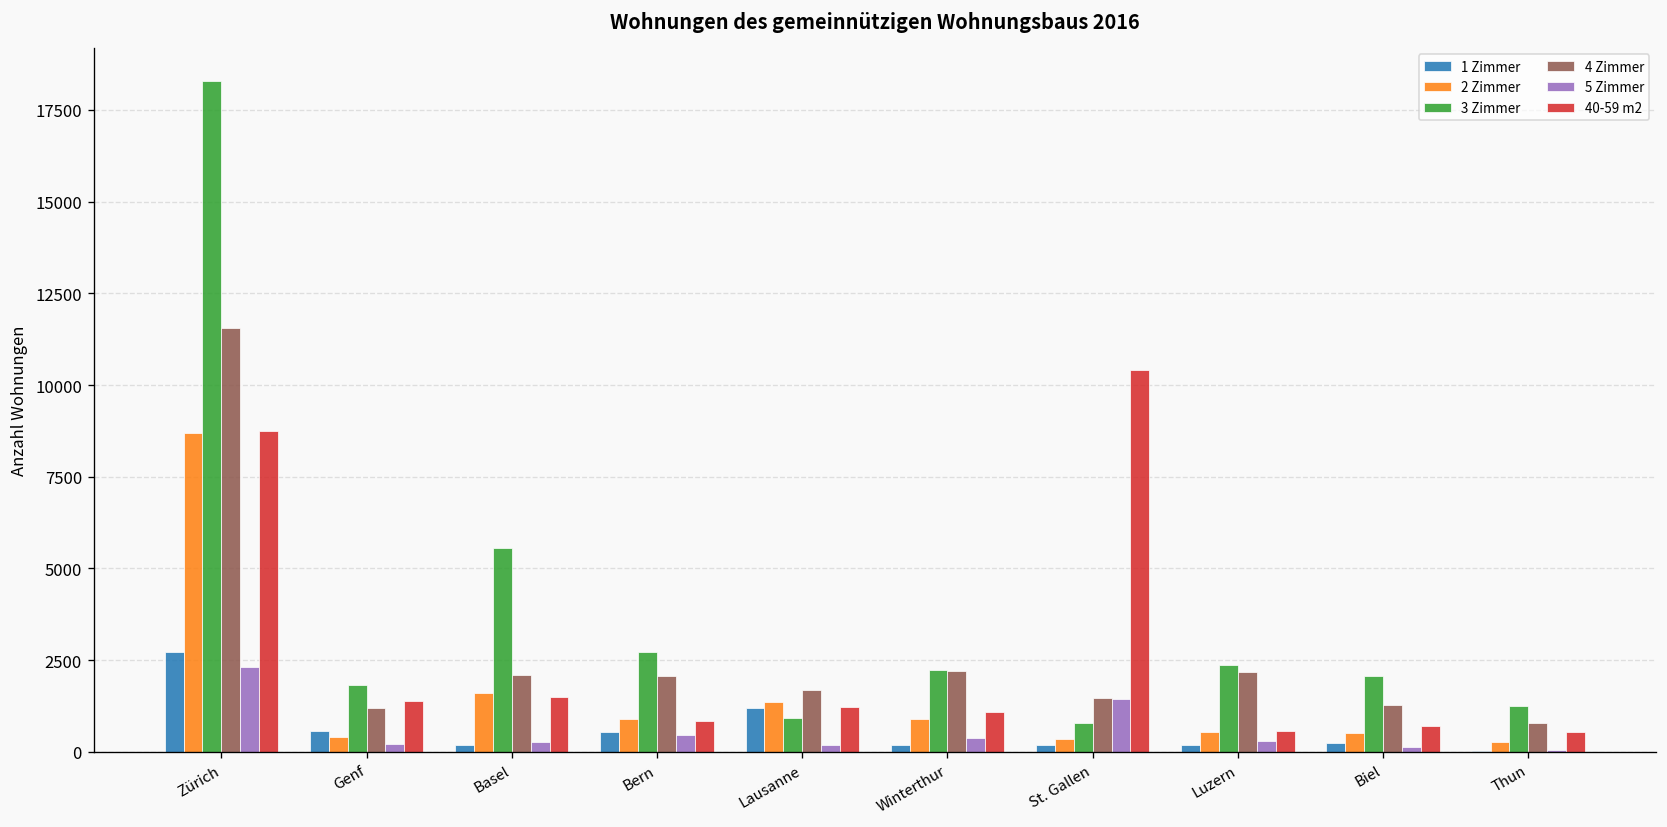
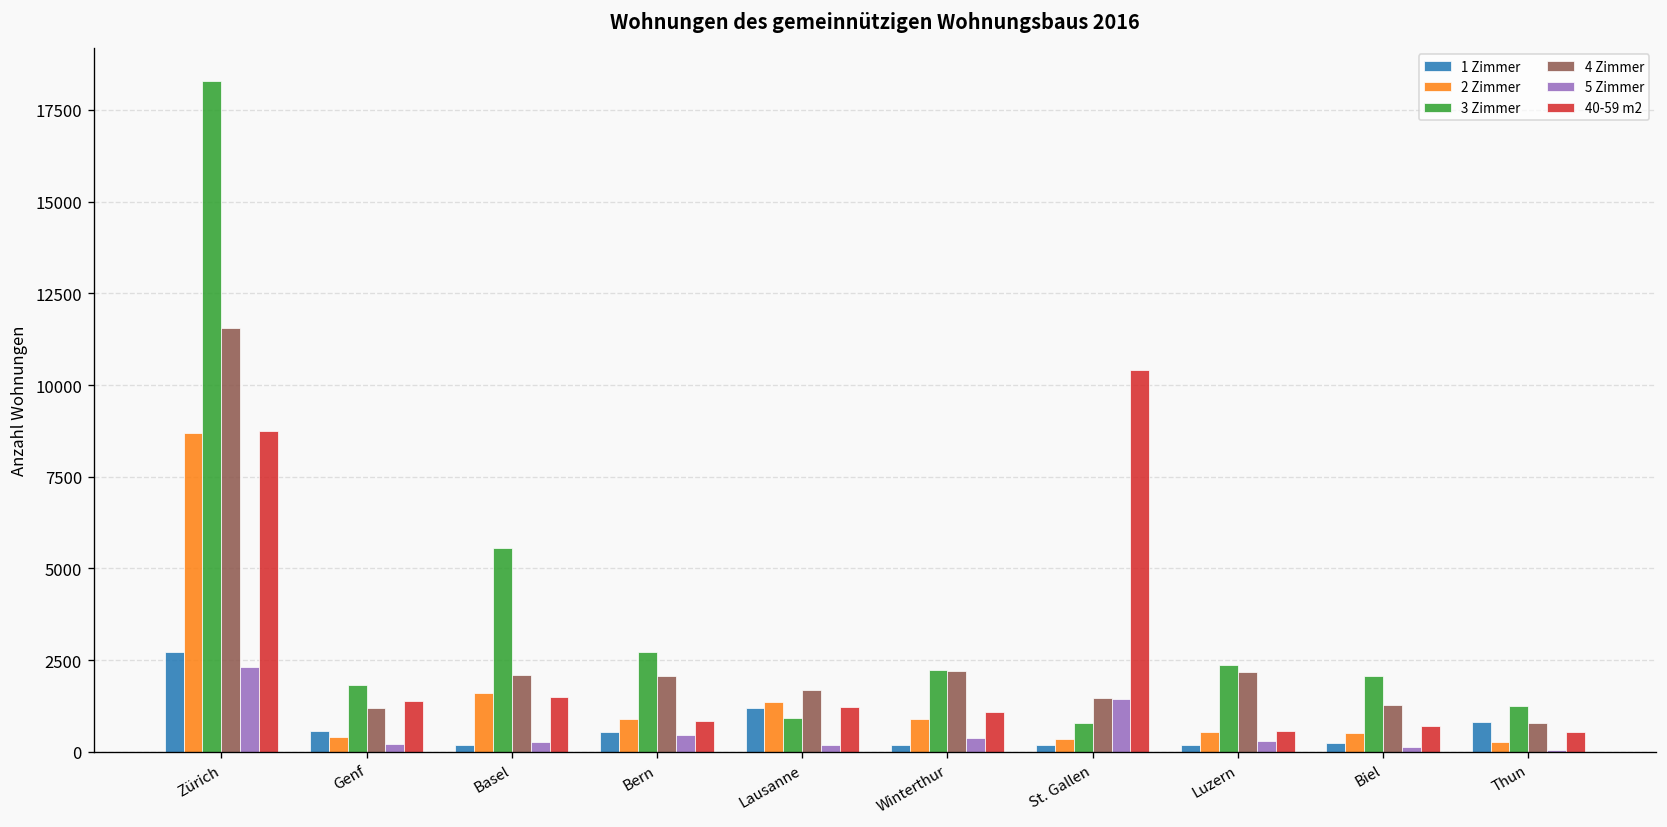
1 Zimmer, Thun: 0 -> 800
